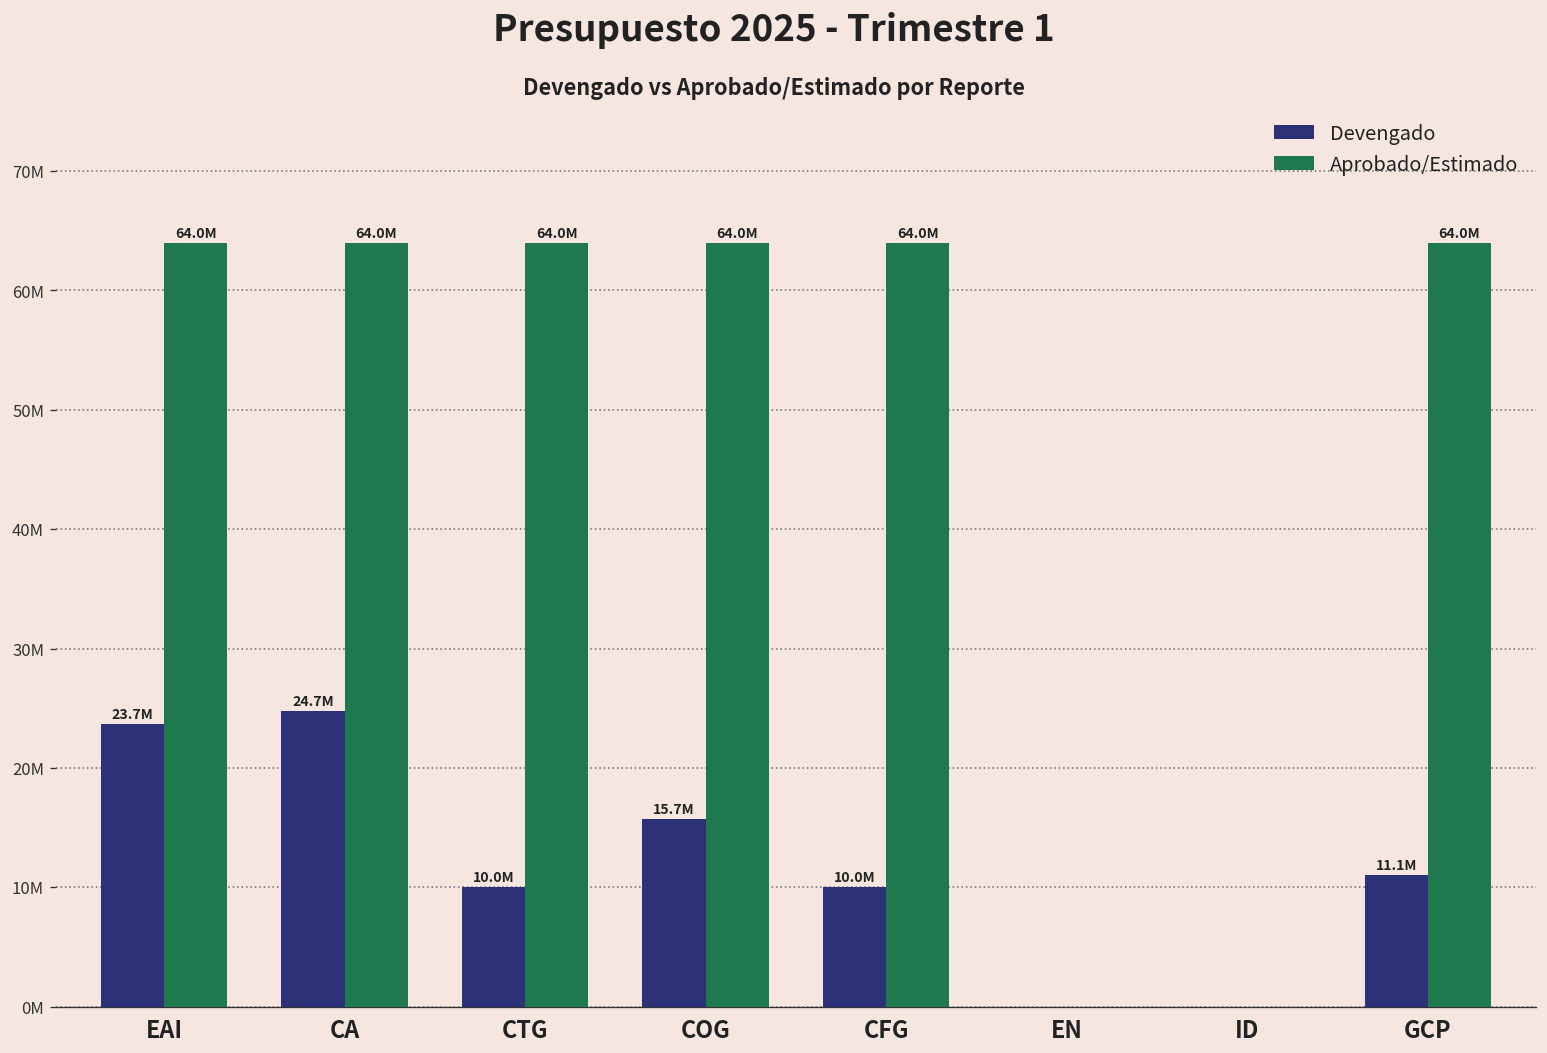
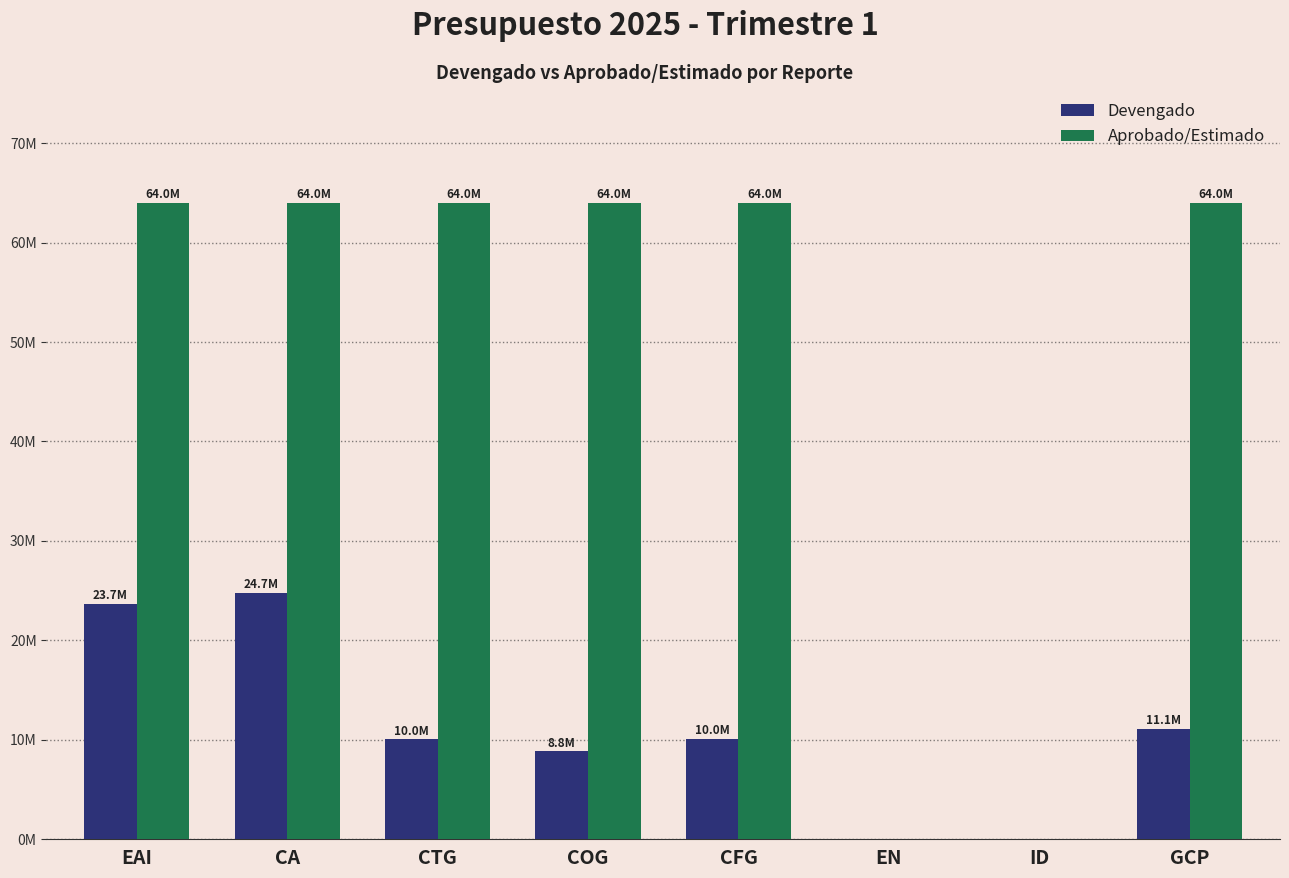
Devengado, COG: 15.7M -> 8.8M
